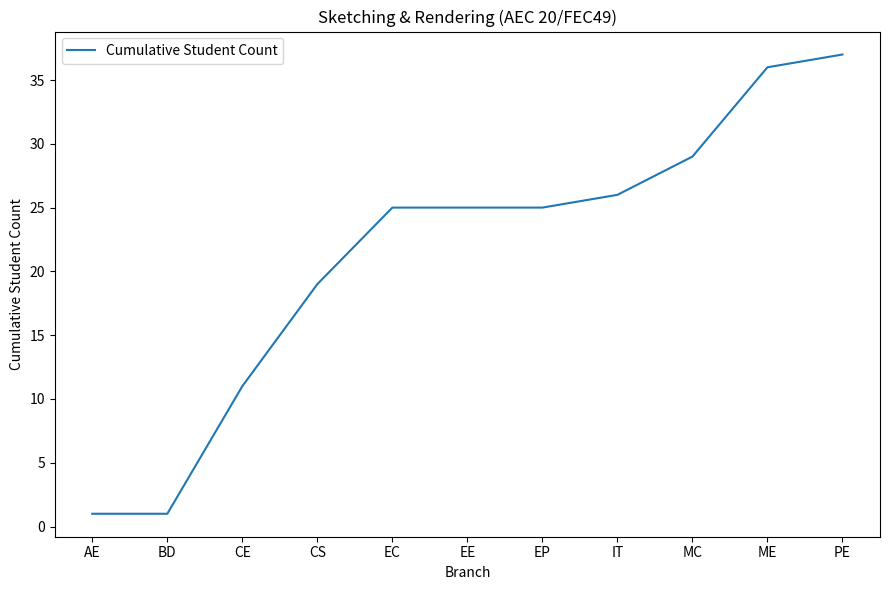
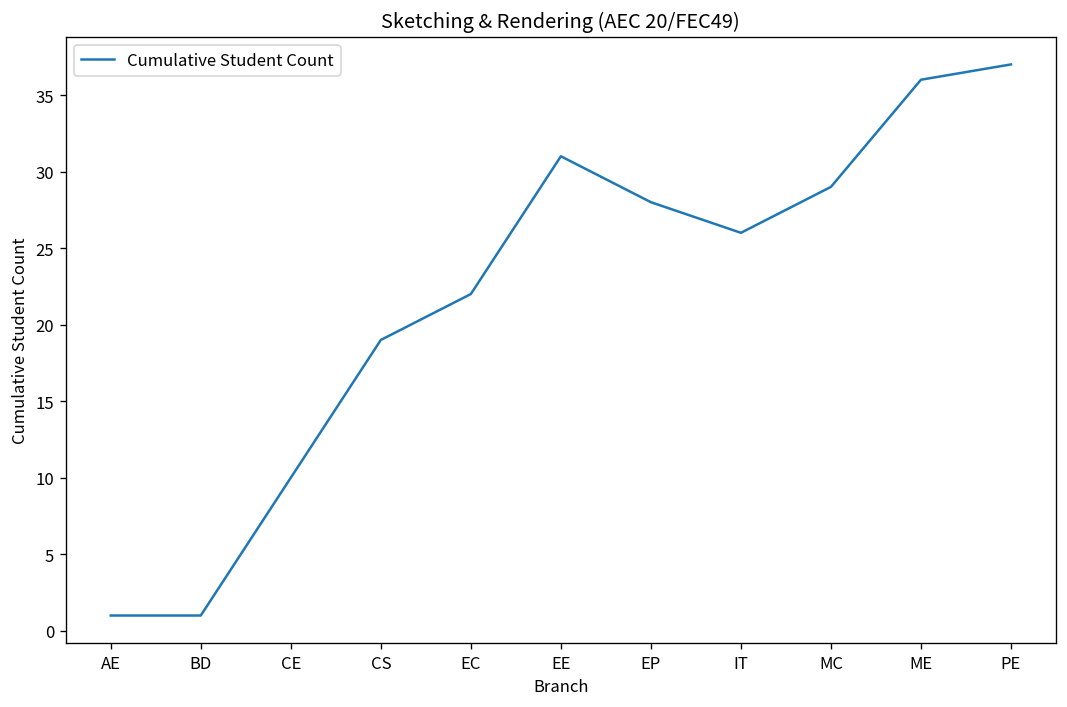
CE: 11 -> 10
EC: 25 -> 22
EE: 25 -> 31
EP: 25 -> 28
